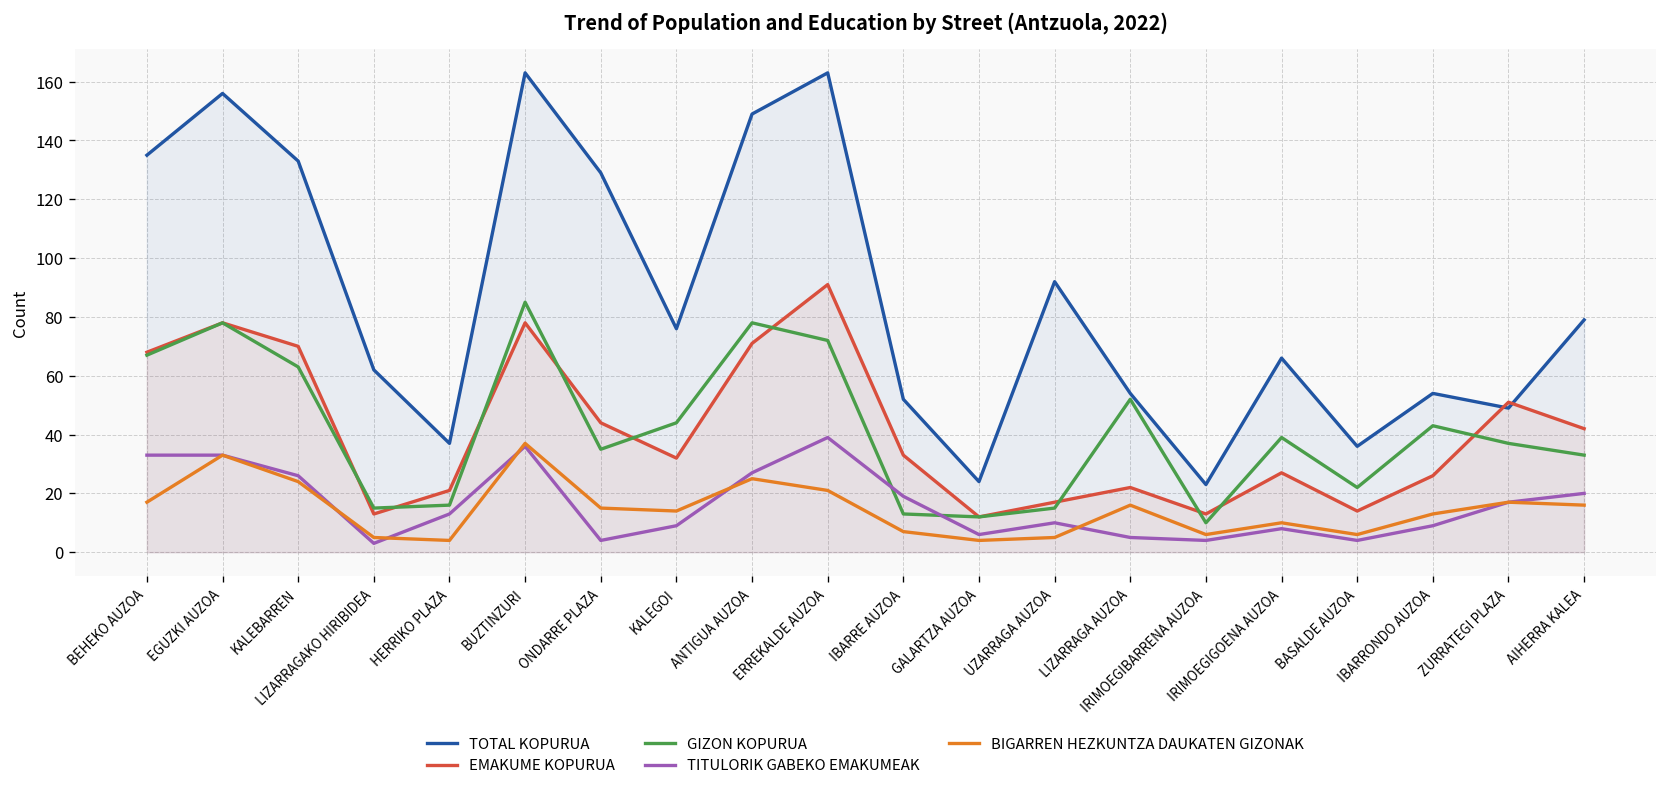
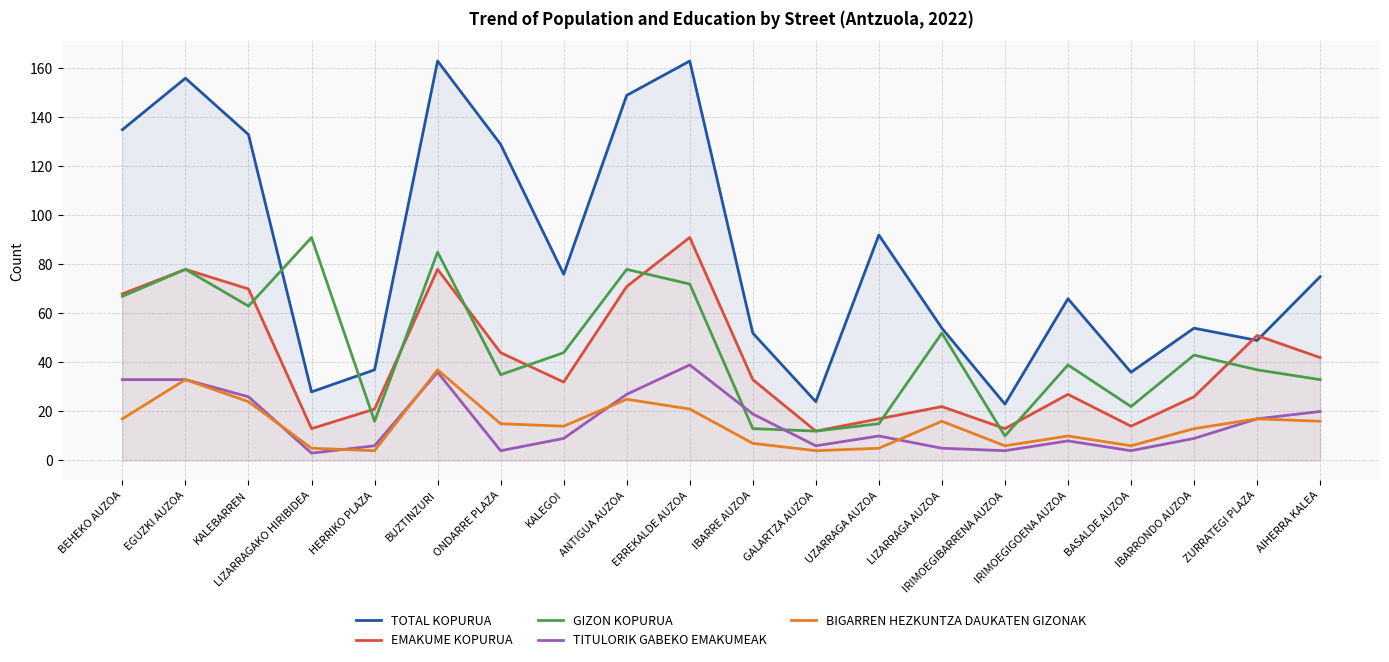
TOTAL KOPURUA, LIZARRAGAKO HIRIBIDEA: 62 -> 28
GIZON KOPURUA, LIZARRAGAKO HIRIBIDEA: 15 -> 91
TITULORIK GABEKO EMAKUMEAK, HERRIKO PLAZA: 13 -> 6
TOTAL KOPURUA, AIHERRA KALEA: 79 -> 75
